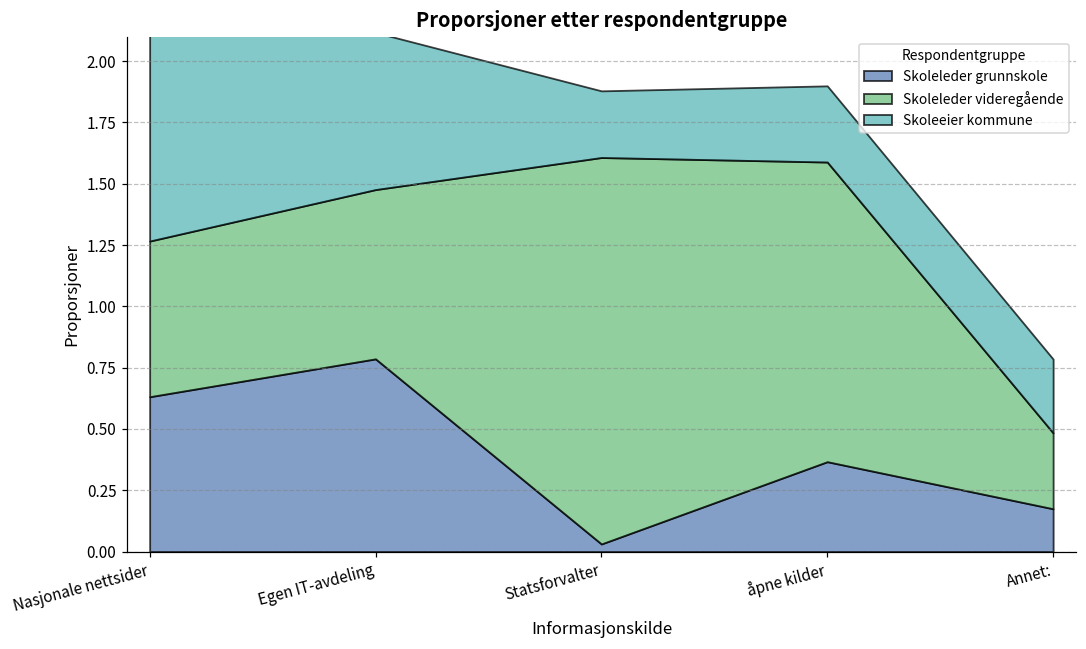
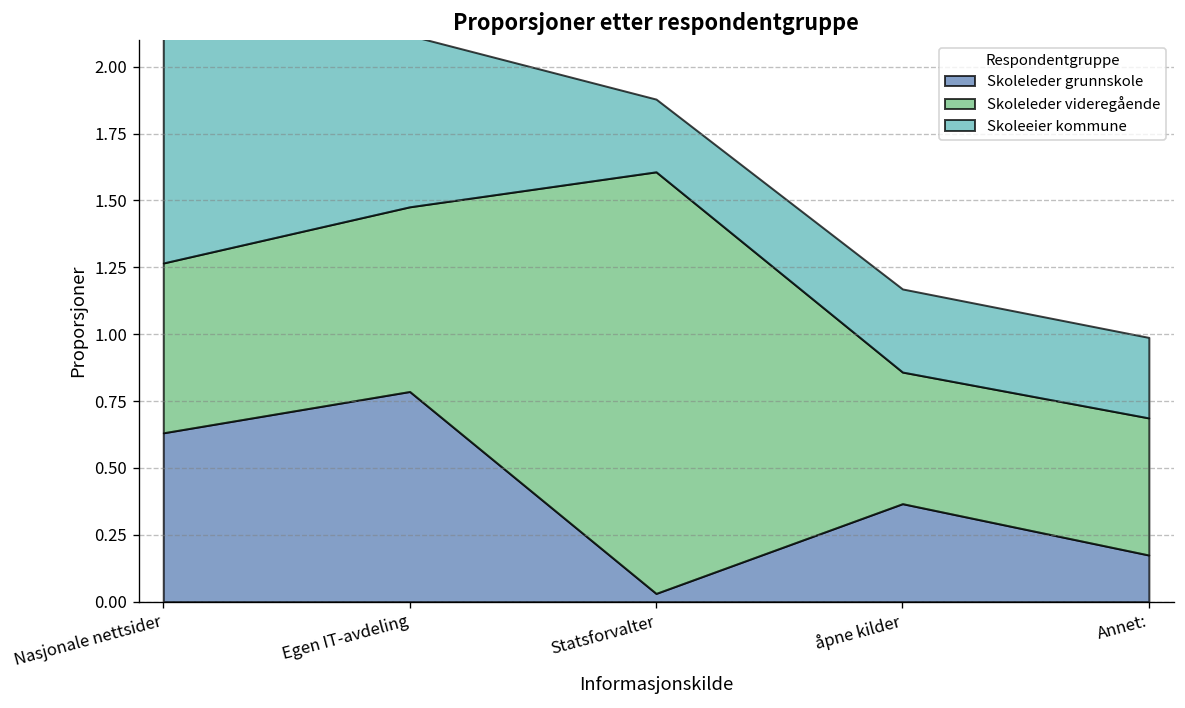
Skoleleder videregående, åpne kilder: 1.22 -> 0.49
Skoleleder videregående, Annet:: 0.31 -> 0.51
